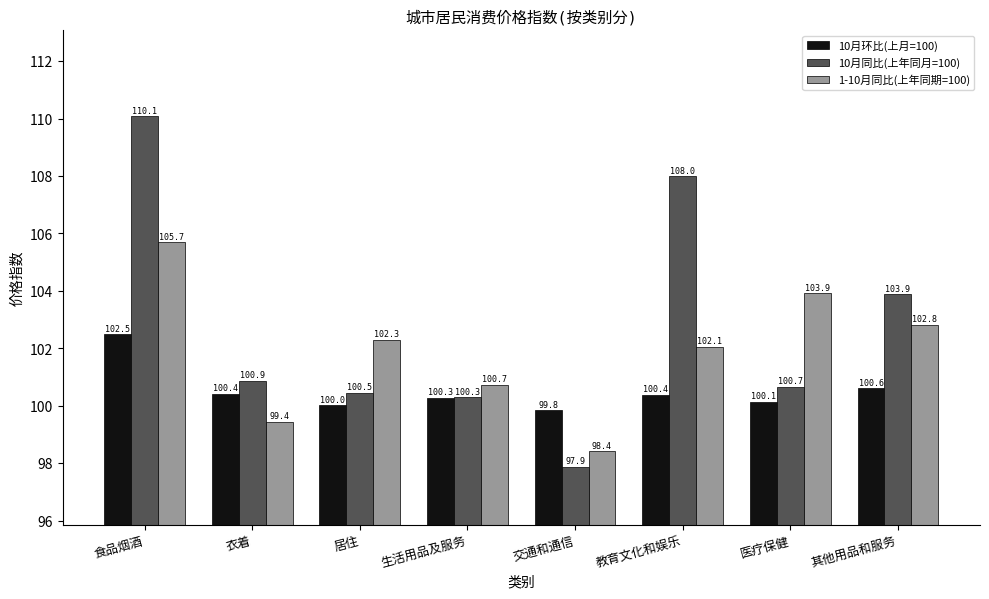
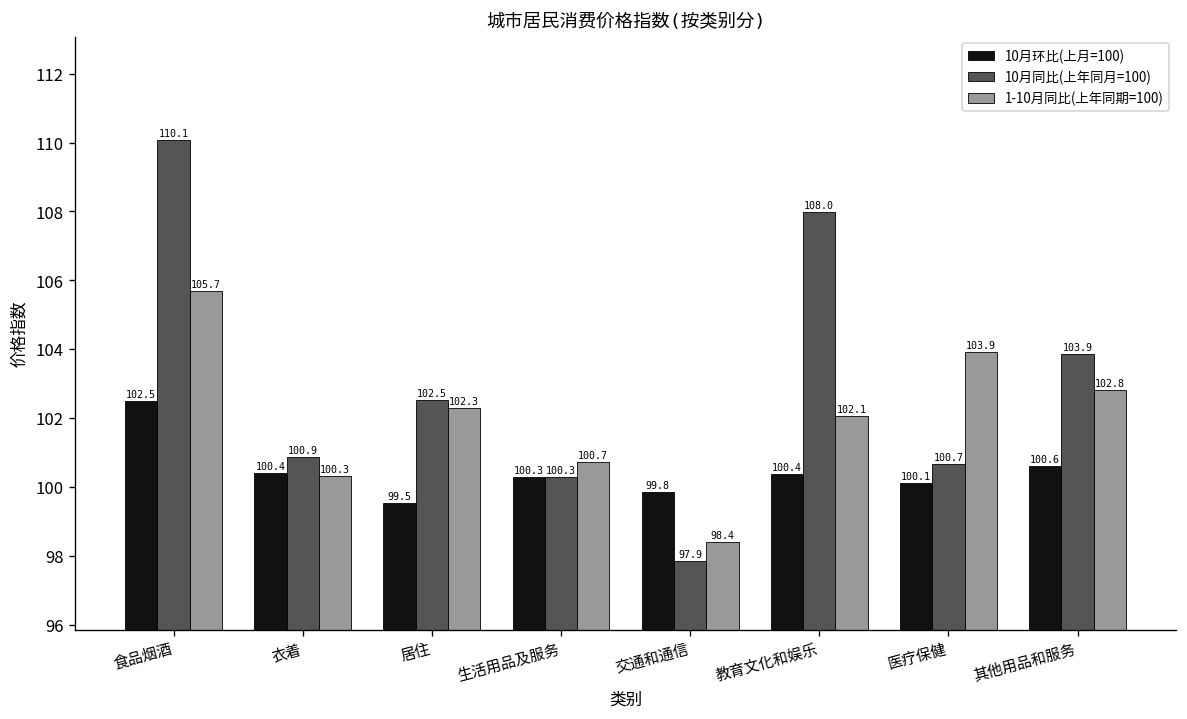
1-10月同比(上年同期=100), 衣着: 99.4 -> 100.3
10月环比(上月=100), 居住: 100.0 -> 99.5
10月同比(上年同月=100), 居住: 100.5 -> 102.5
